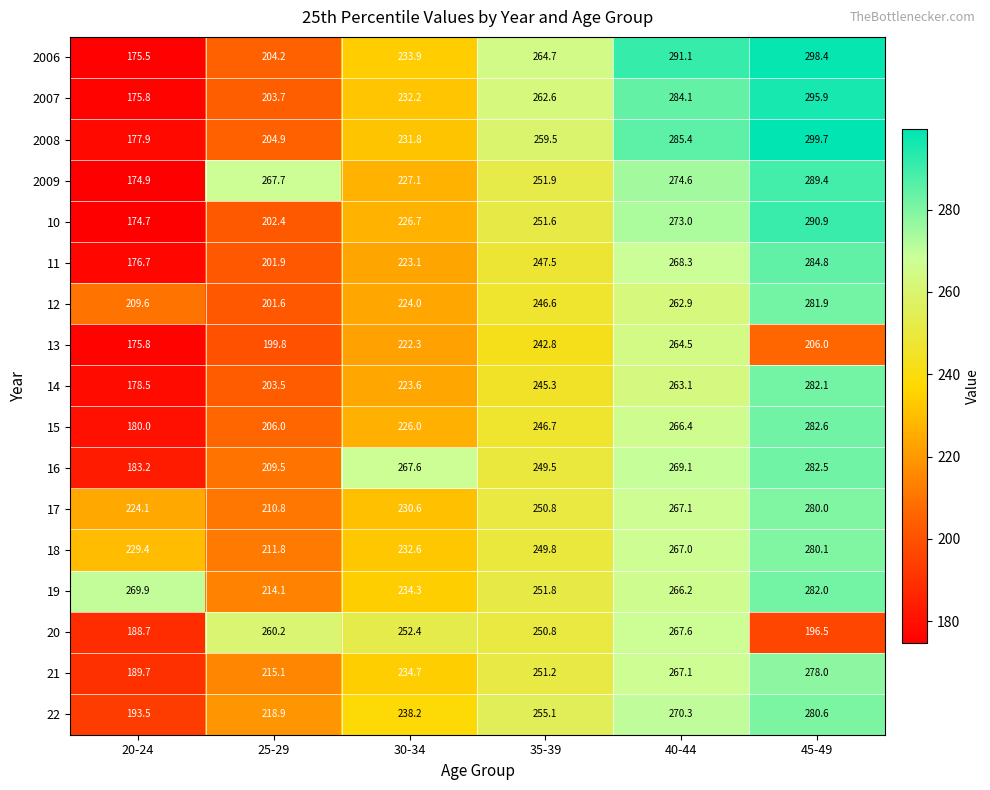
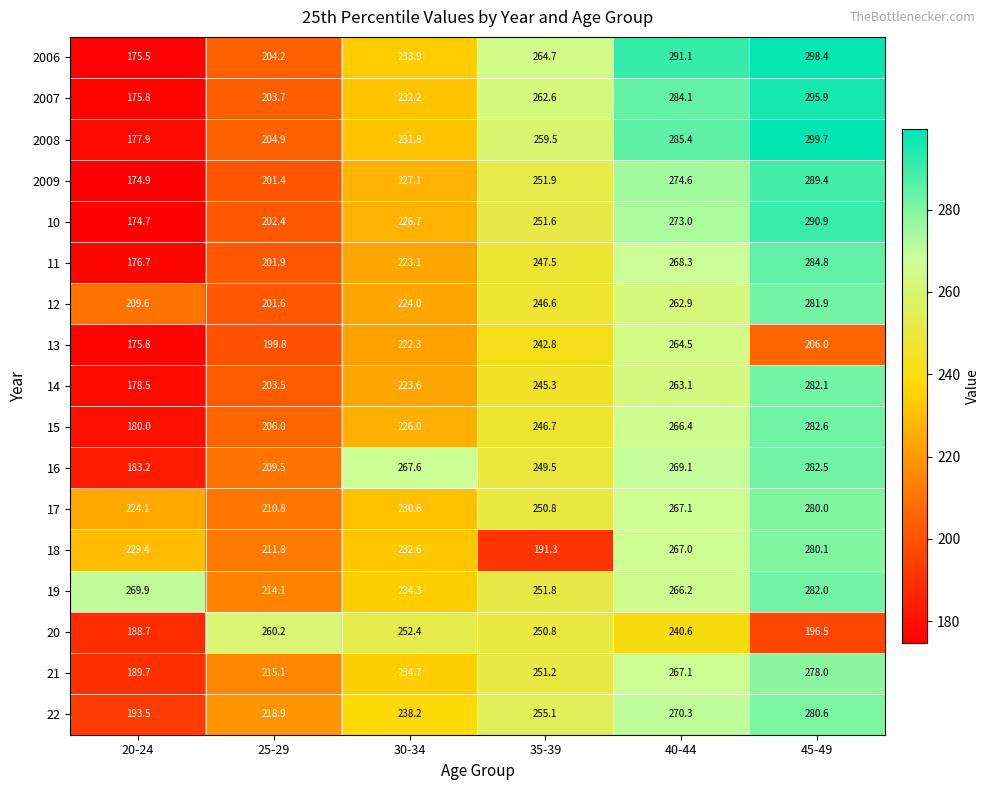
2009, 25-29: 267.7 -> 201.4
18, 35-39: 249.8 -> 191.3
20, 40-44: 267.6 -> 240.6
